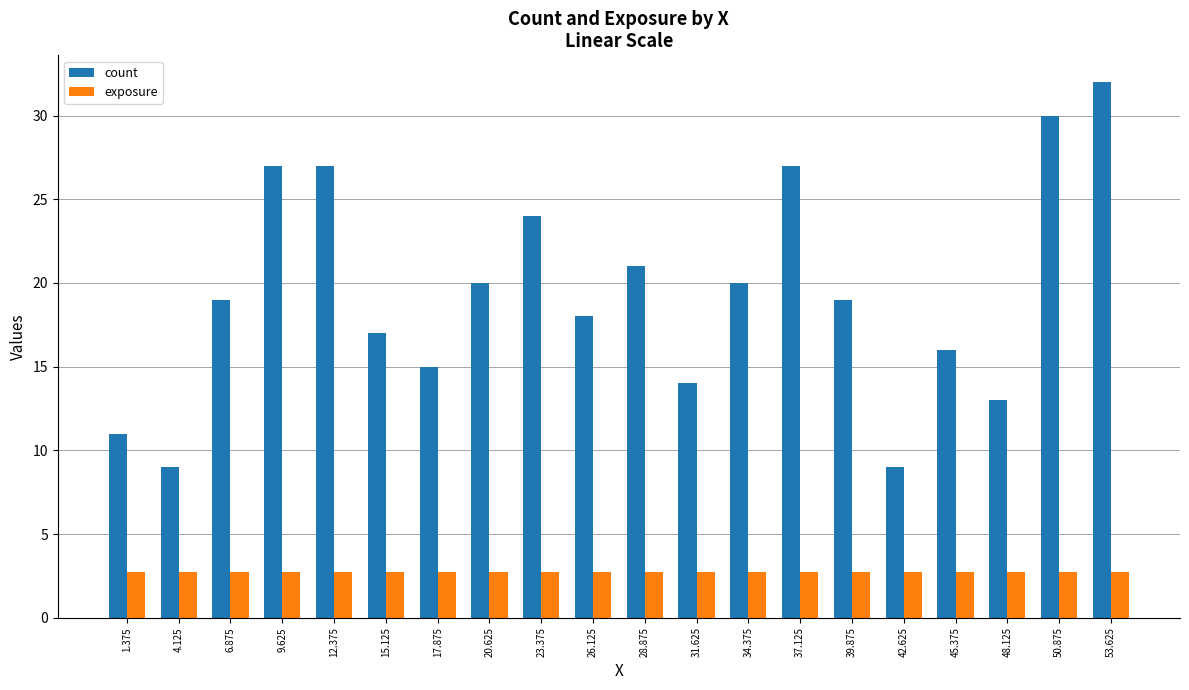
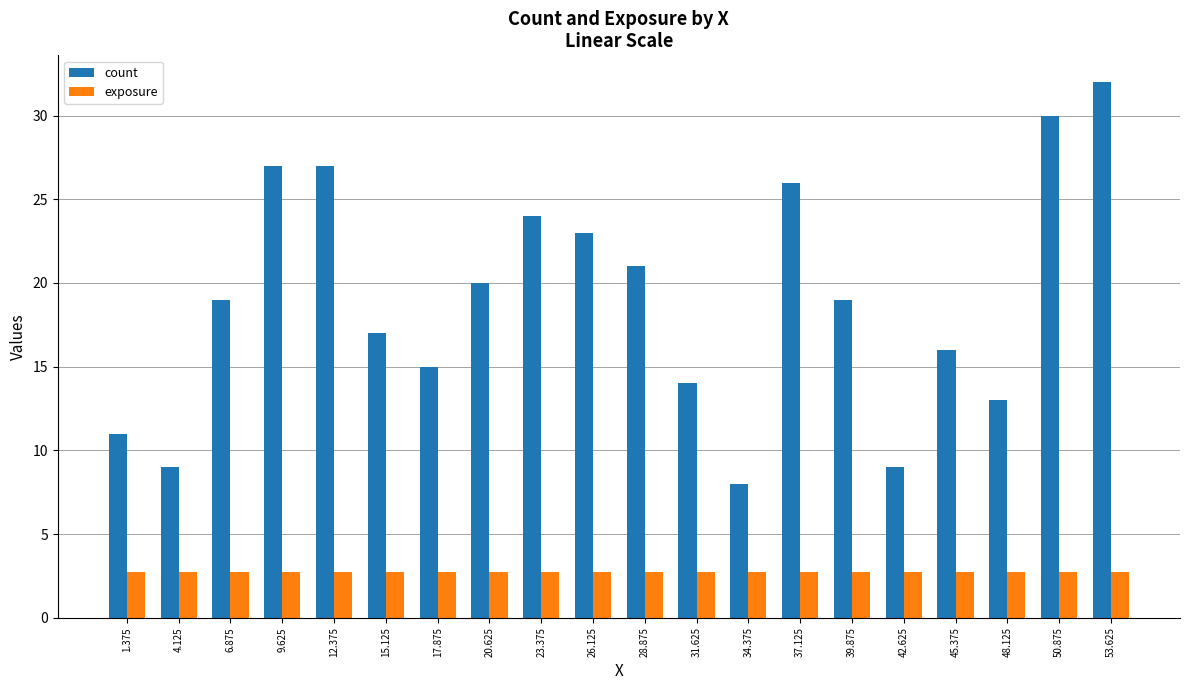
count, 26.125: 18 -> 23
count, 34.375: 20 -> 8
count, 37.125: 27 -> 26
